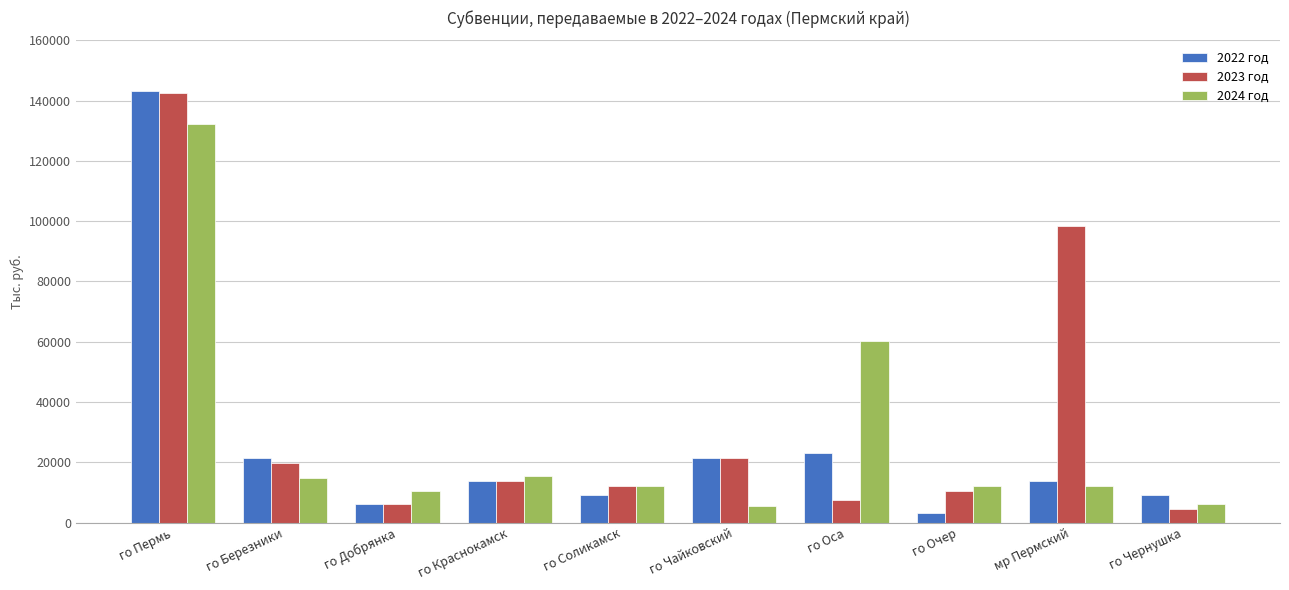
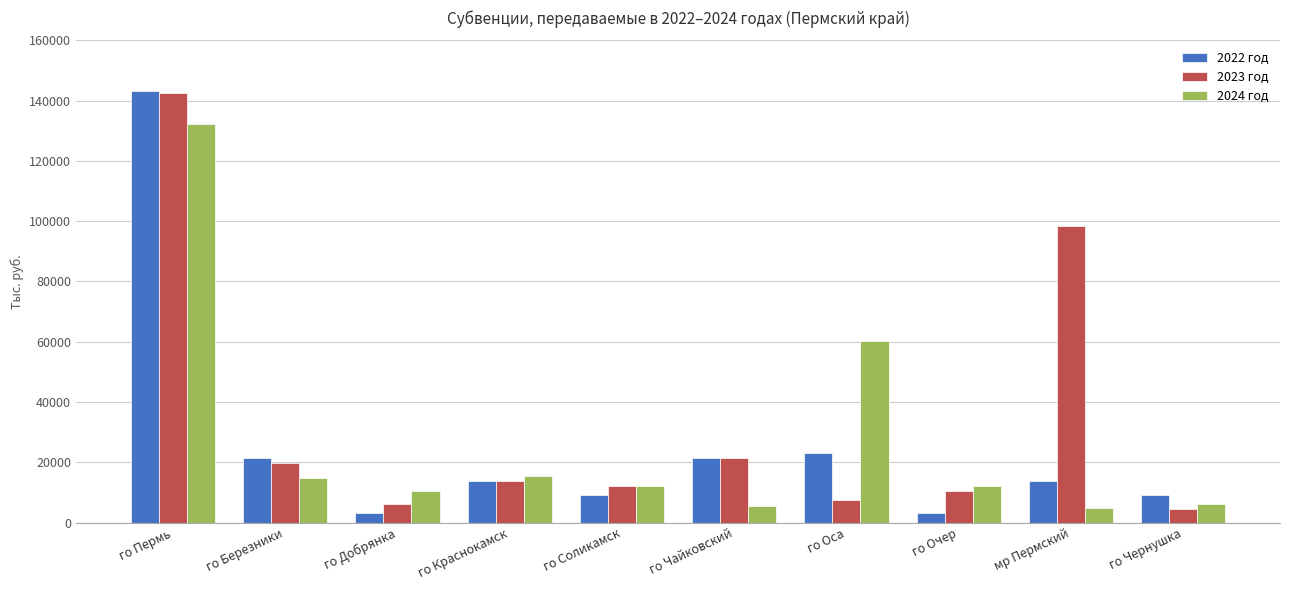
2022 год, го Добрянка: 6000 -> 3000
2024 год, мр Пермский: 12000 -> 5000
